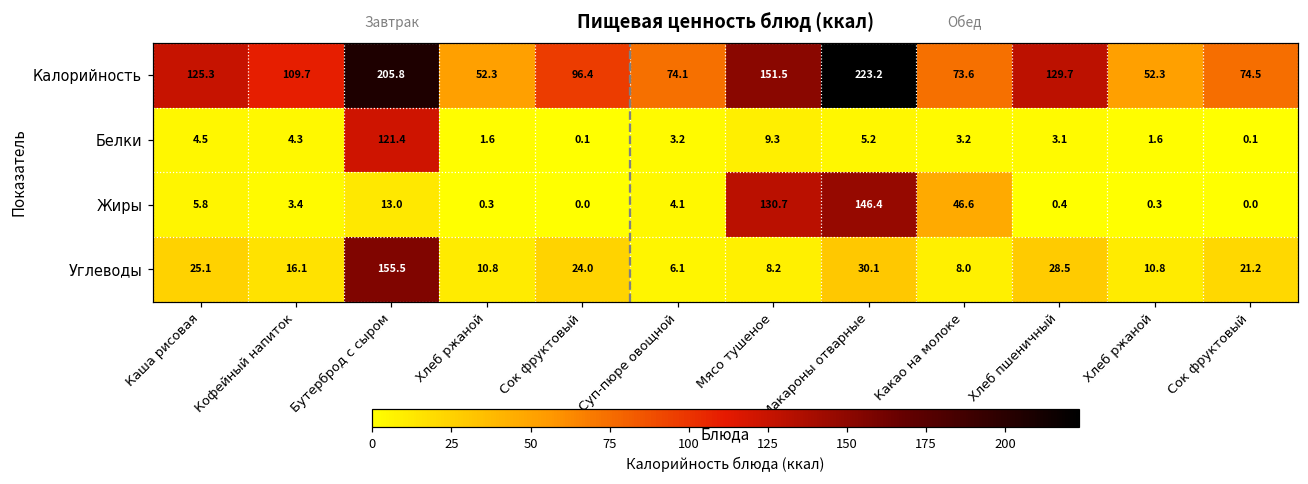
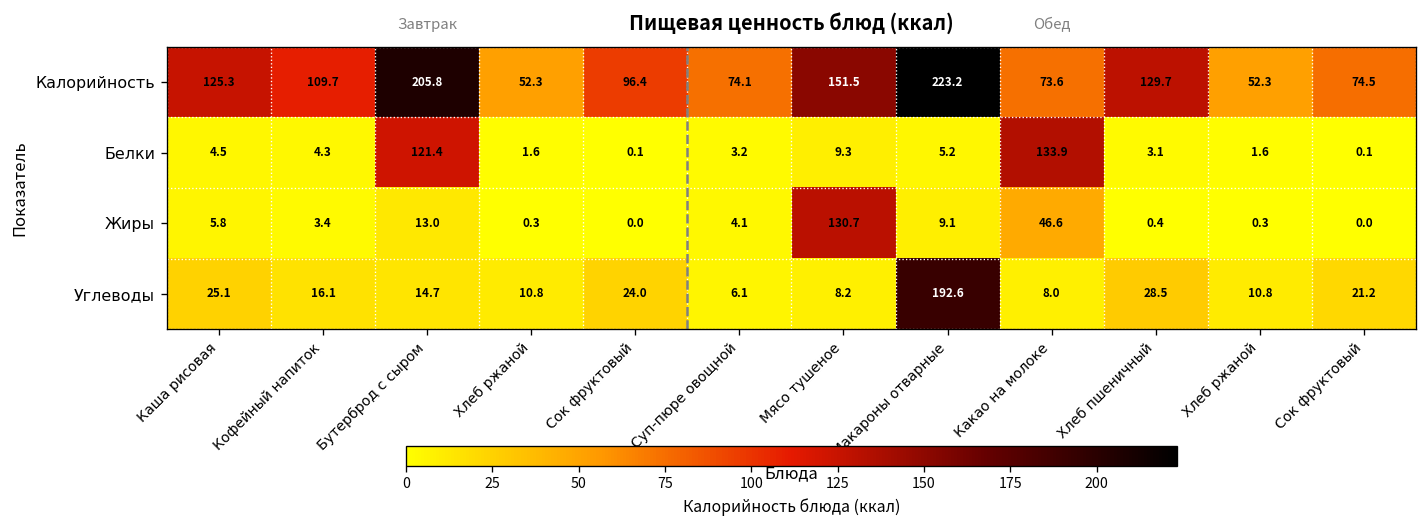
Белки, Какао на молоке: 3.2 -> 133.9
Жиры, Макароны отварные: 146.4 -> 9.1
Углеводы, Бутерброд с сыром: 155.5 -> 14.7
Углеводы, Макароны отварные: 30.1 -> 192.6
